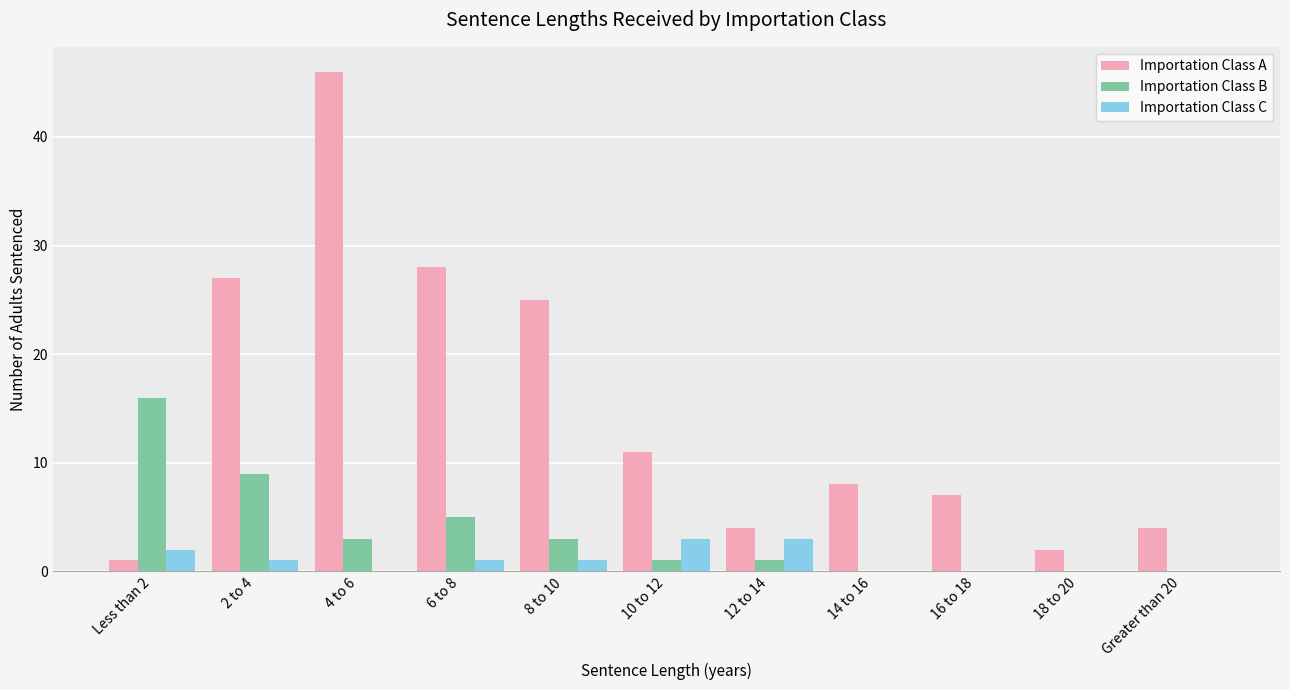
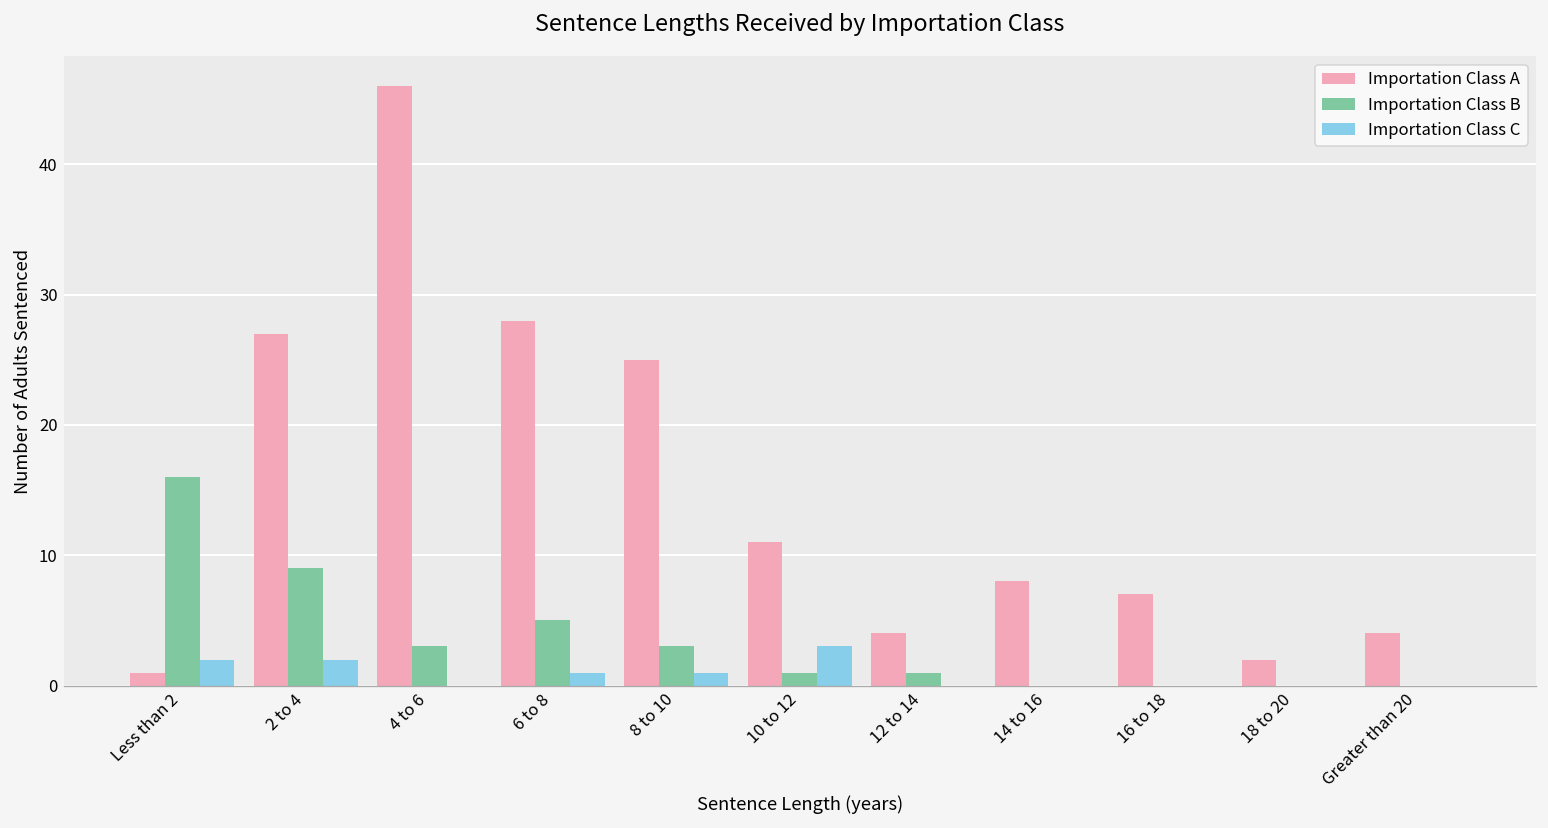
Importation Class C, 2 to 4: 1 -> 2
Importation Class C, 12 to 14: 3 -> 0
